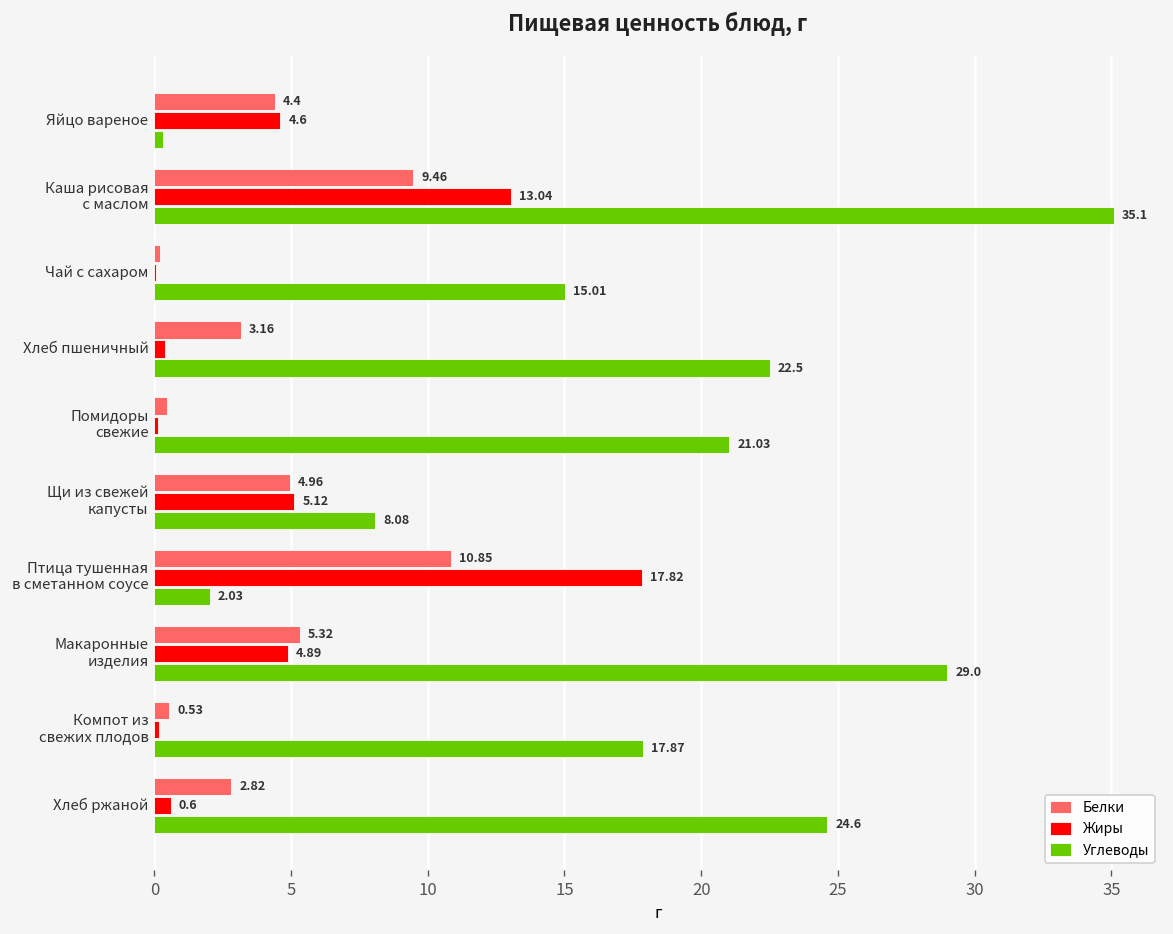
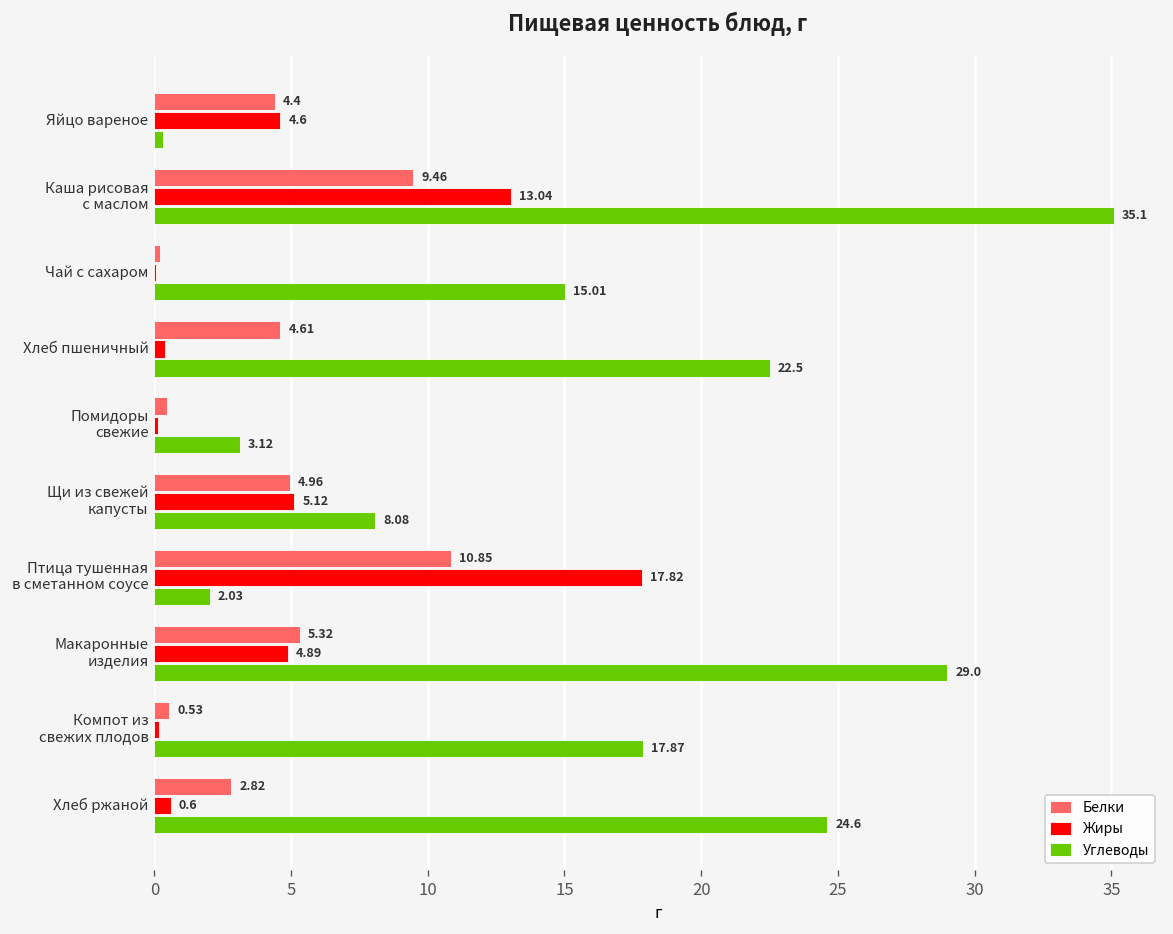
Белки, Хлеб пшеничный: 3.16 -> 4.61
Углеводы, Помидоры свежие: 21.03 -> 3.12
